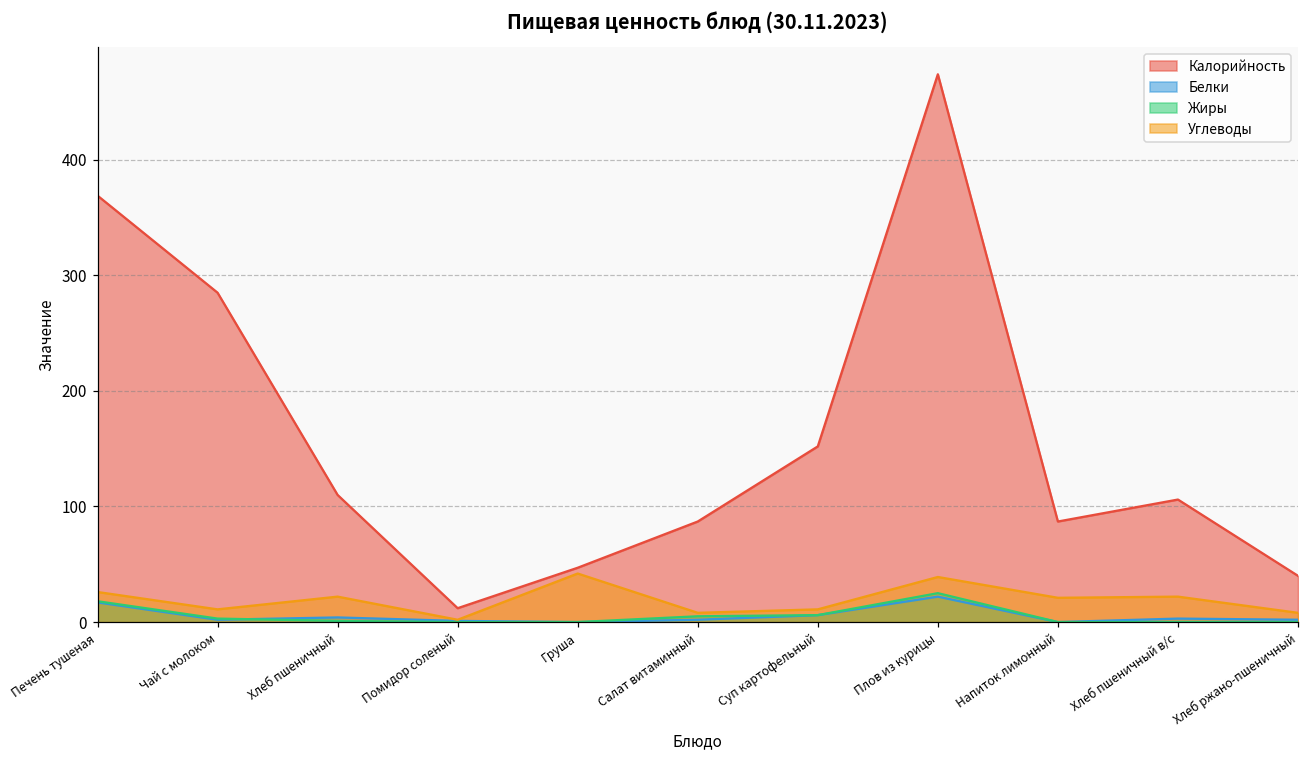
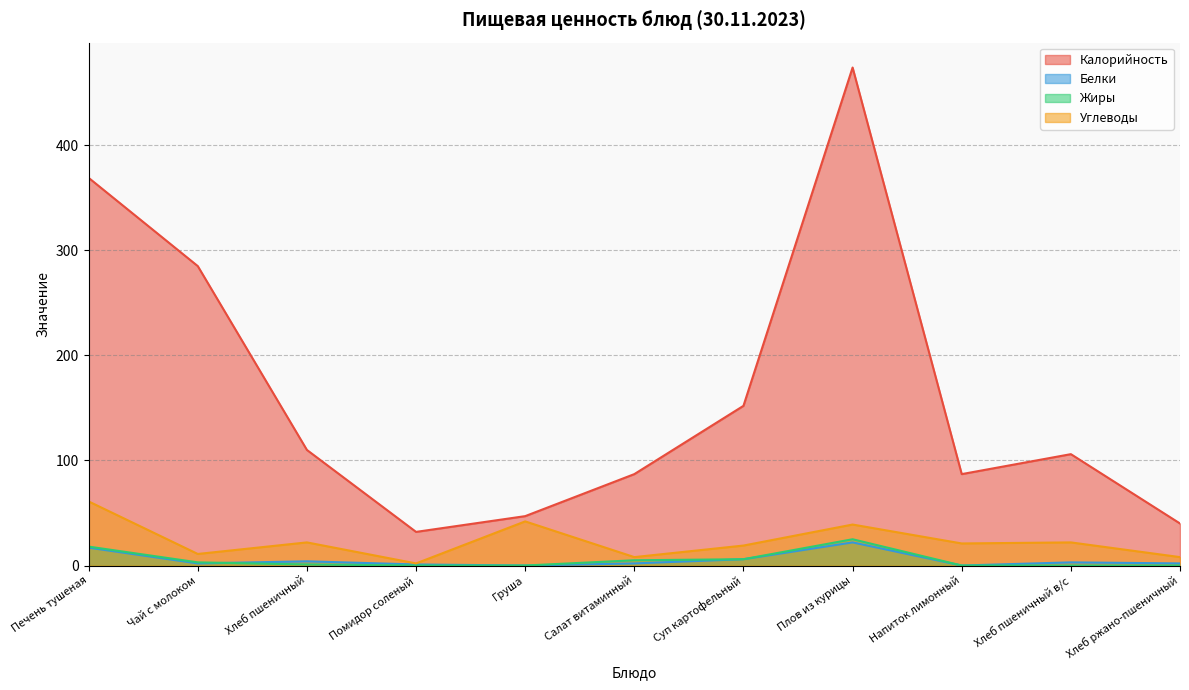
Углеводы, Печень тушеная: 26 -> 61
Калорийность, Помидор соленый: 12 -> 32
Углеводы, Суп картофельный: 11 -> 19
